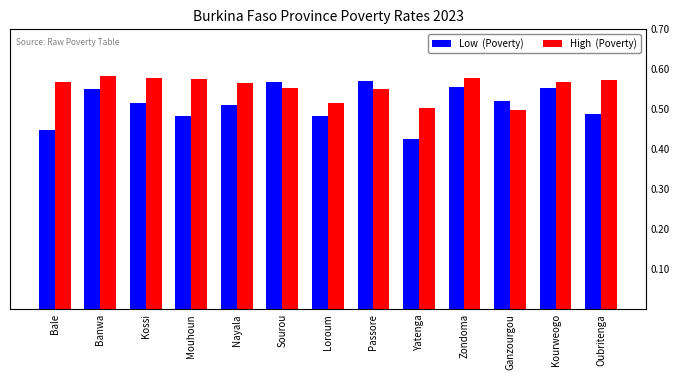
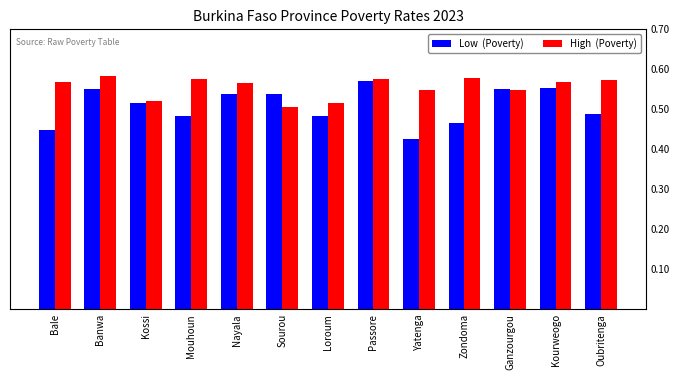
High (Poverty), Kossi: 0.58 -> 0.52
Low (Poverty), Nayala: 0.51 -> 0.54
Low (Poverty), Sourou: 0.57 -> 0.54
High (Poverty), Sourou: 0.55 -> 0.51
High (Poverty), Passore: 0.55 -> 0.58
High (Poverty), Yatenga: 0.50 -> 0.55
Low (Poverty), Zondoma: 0.56 -> 0.47
Low (Poverty), Ganzourgou: 0.52 -> 0.55
High (Poverty), Ganzourgou: 0.50 -> 0.55
